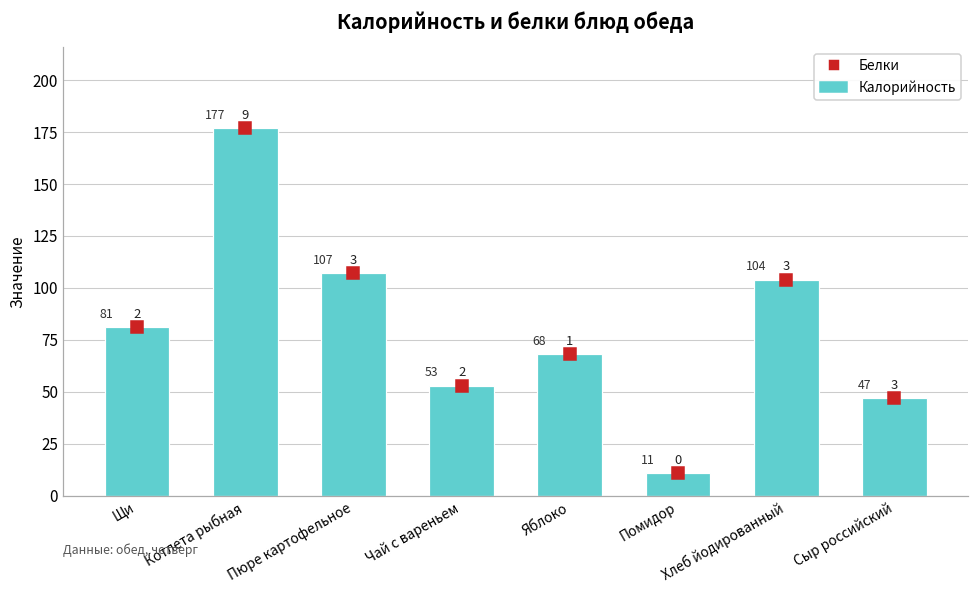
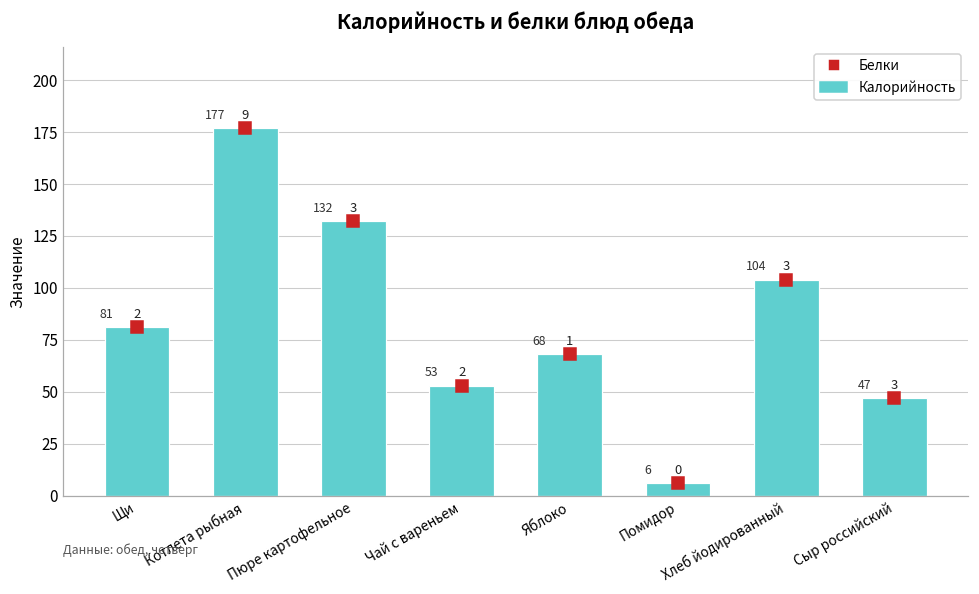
Калорийность, Пюре картофельное: 107 -> 132
Калорийность, Помидор: 11 -> 6
